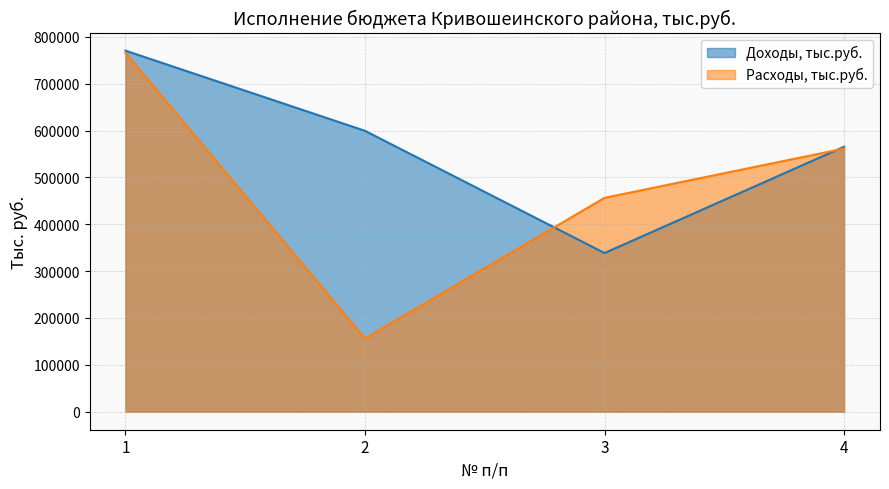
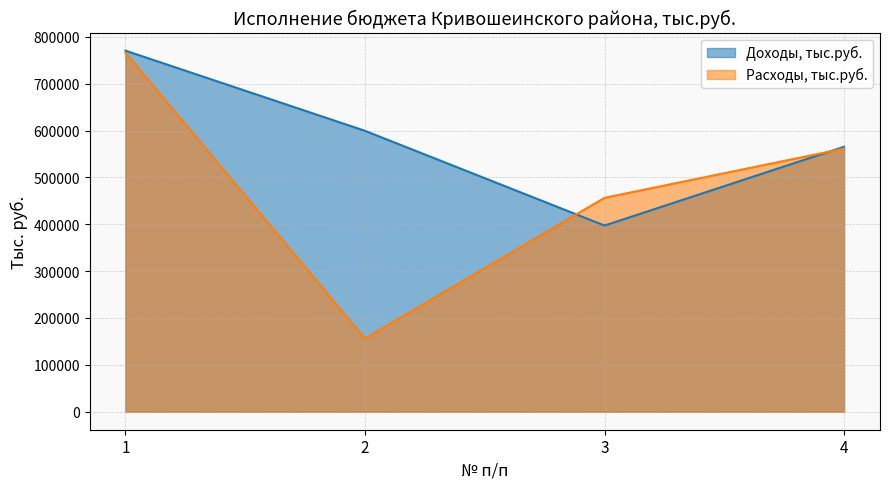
Доходы, тыс.руб., 3: 340000 -> 400000
